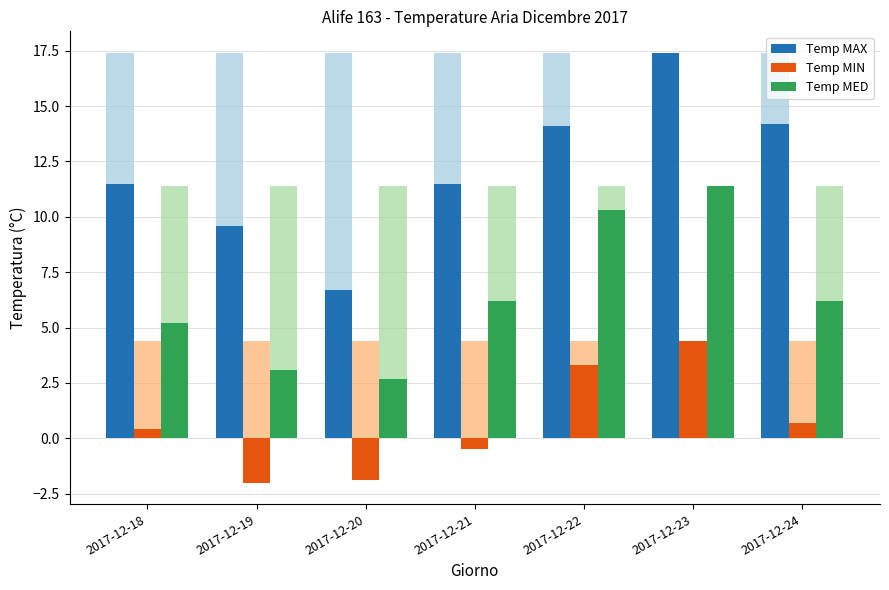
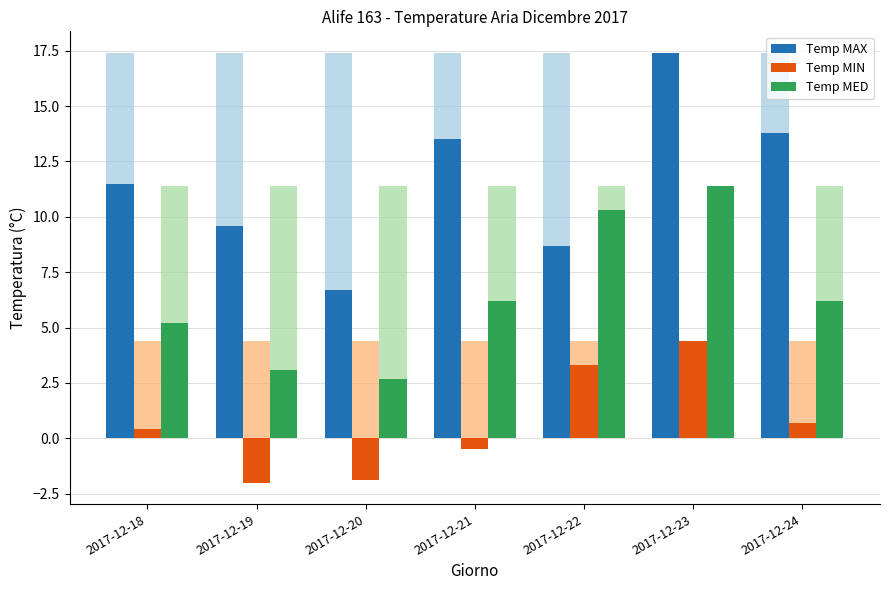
Temp MAX, 2017-12-21: 11.5 -> 13.5
Temp MAX, 2017-12-22: 14.1 -> 8.7
Temp MAX, 2017-12-24: 14.2 -> 13.8
